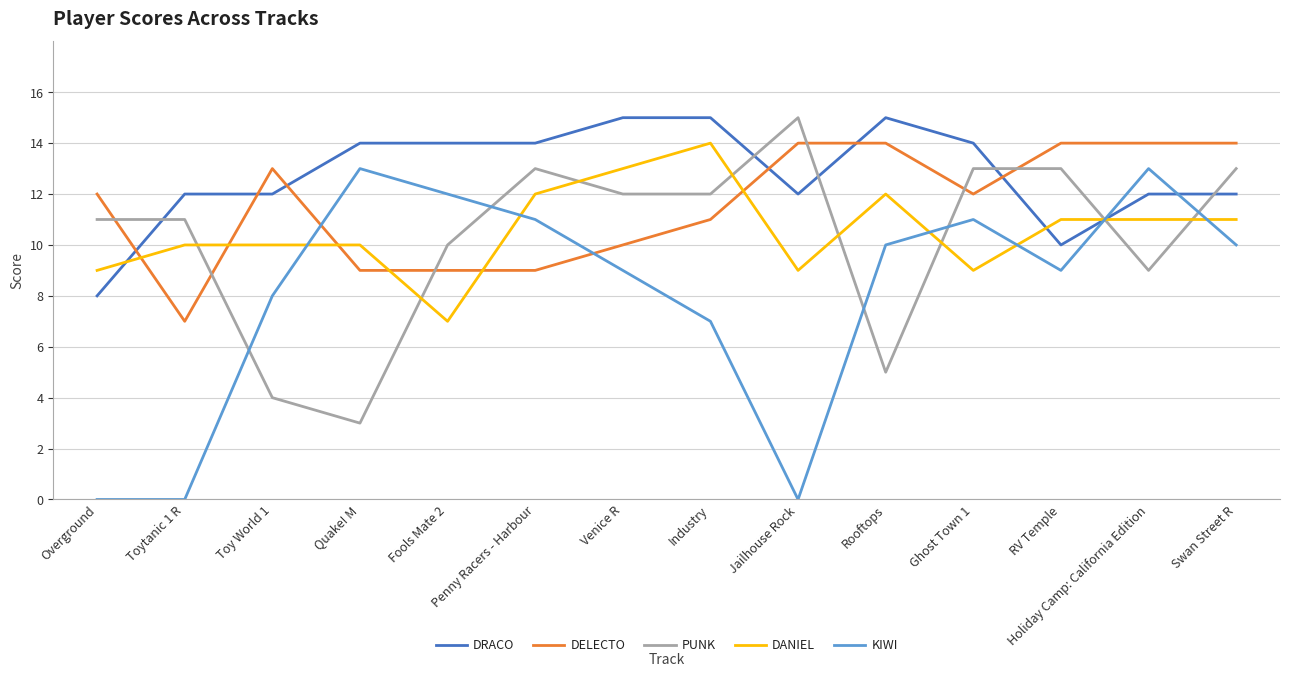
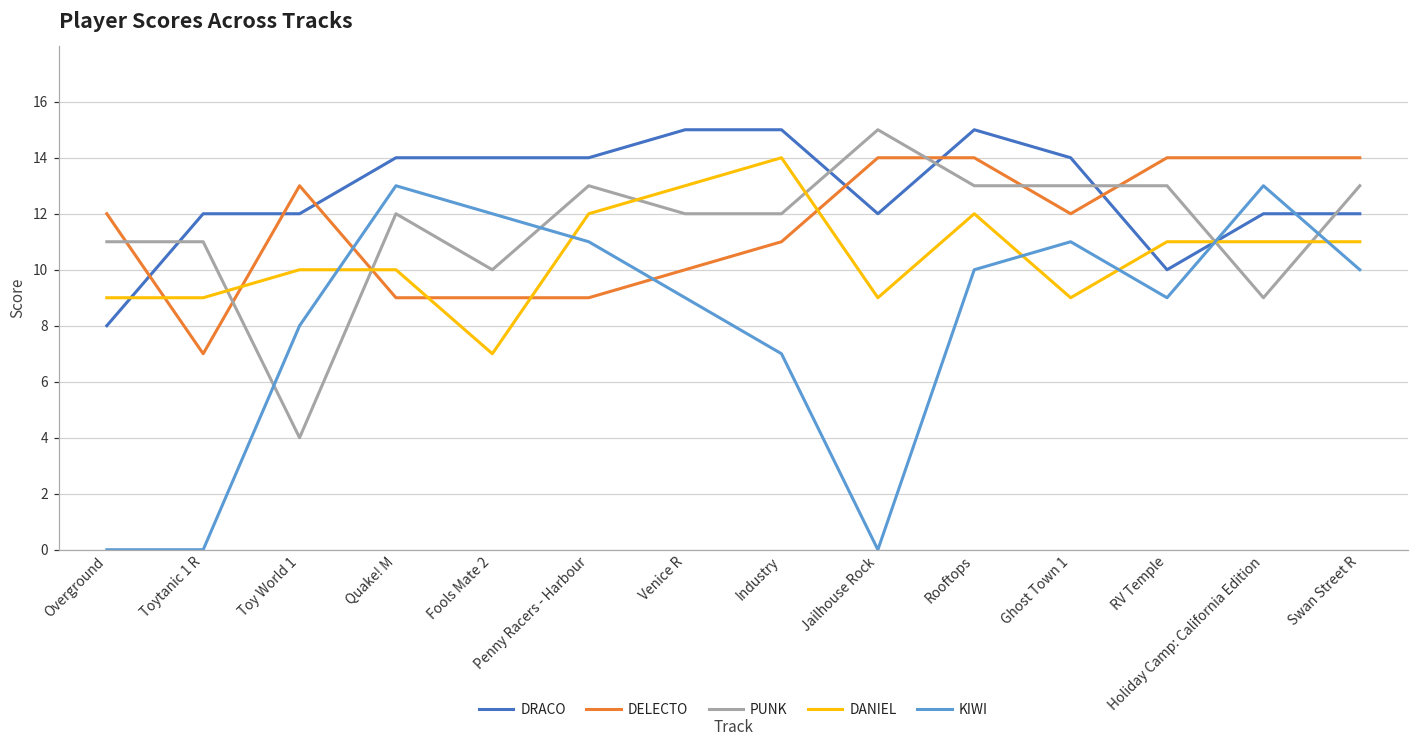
DANIEL, Toytanic 1 R: 10 -> 9
PUNK, Quake! M: 3 -> 12
PUNK, Rooftops: 5 -> 13
